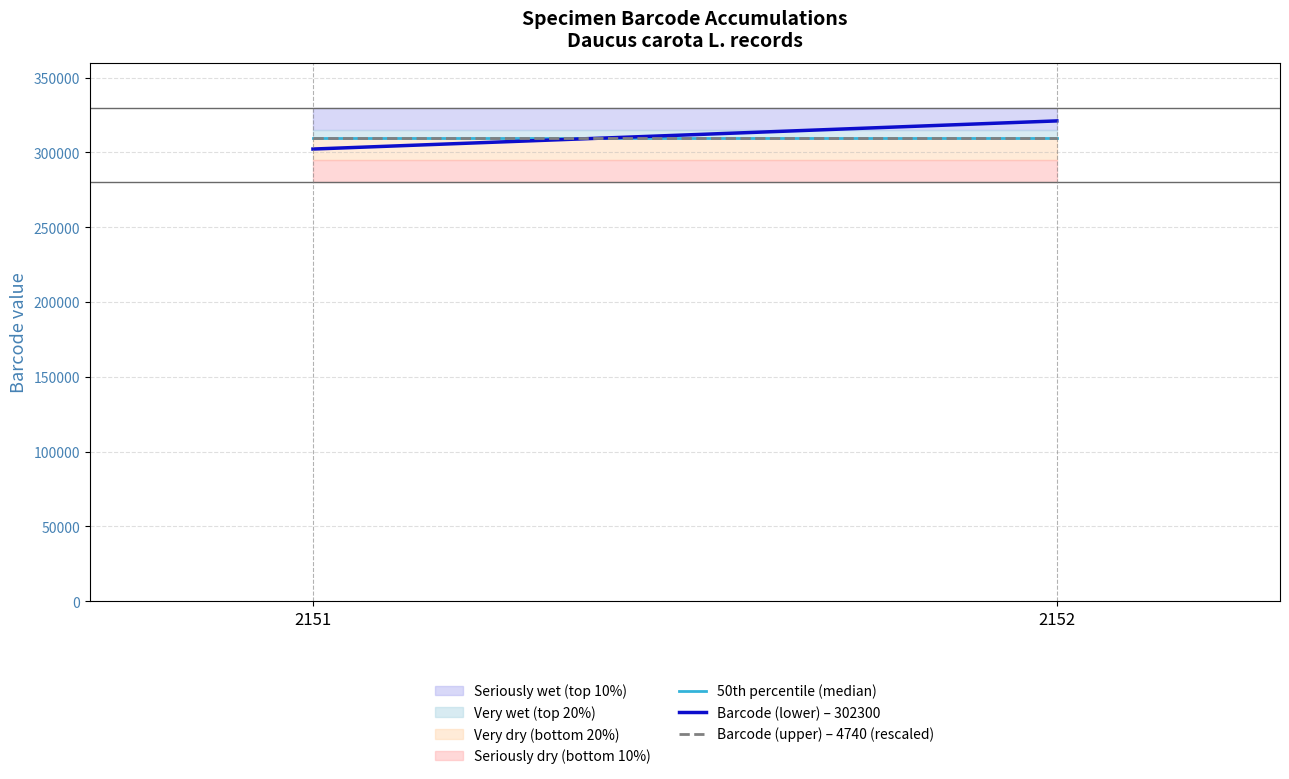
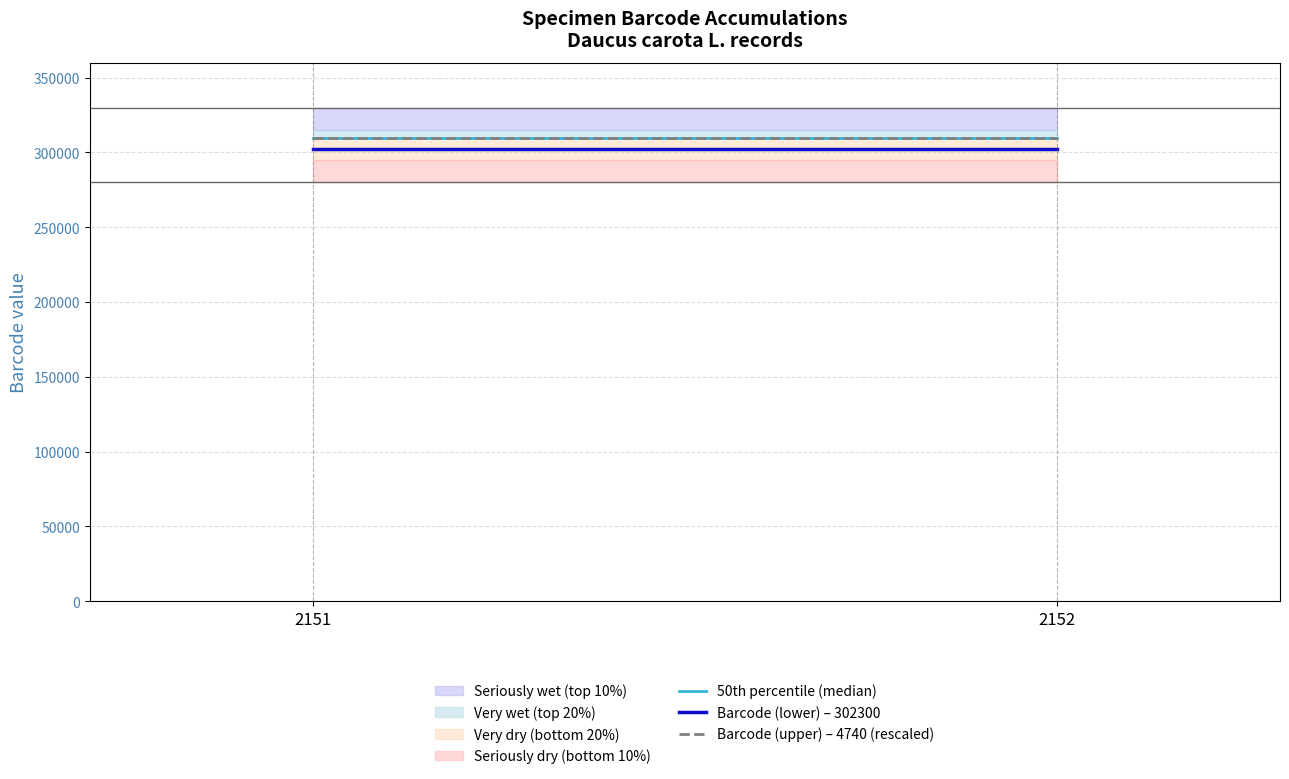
Barcode (lower) – 302300, 2152: 321000 -> 302000
